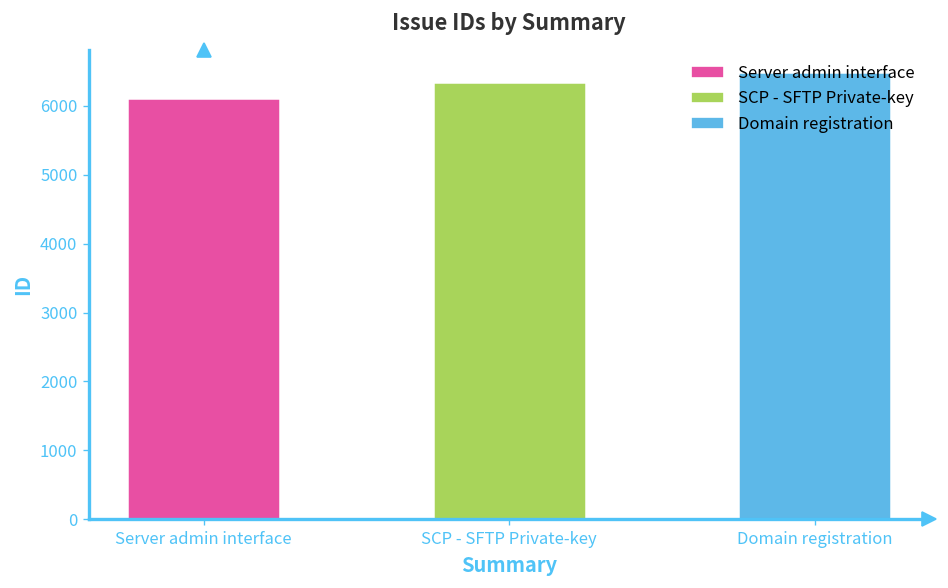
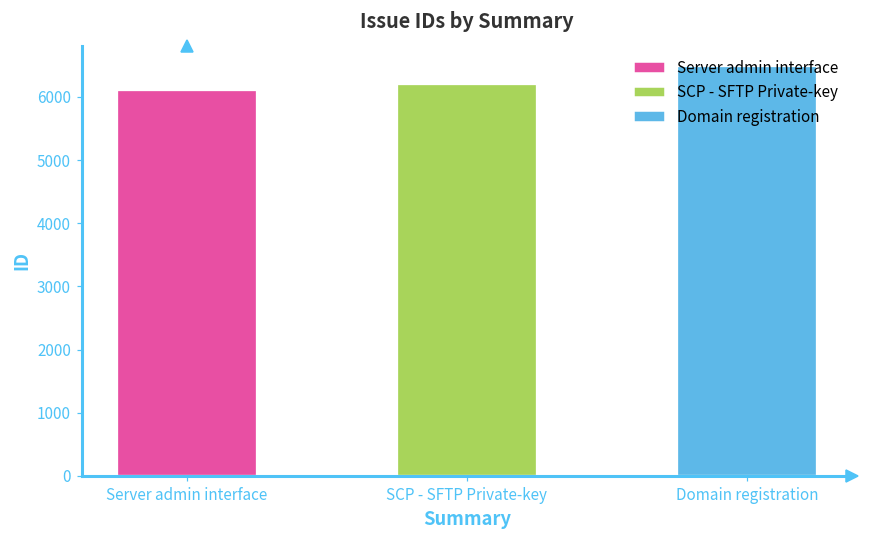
SCP - SFTP Private-key: 6400 -> 6200
